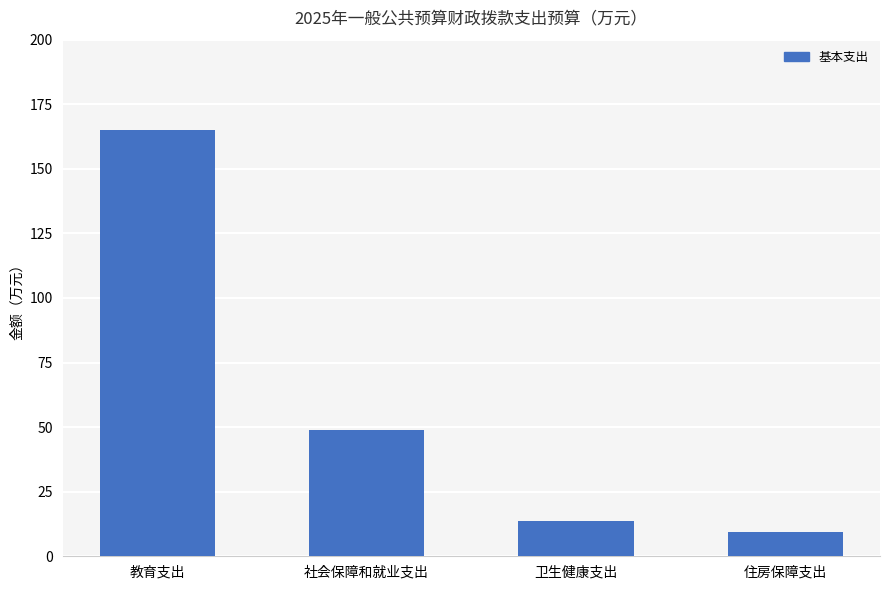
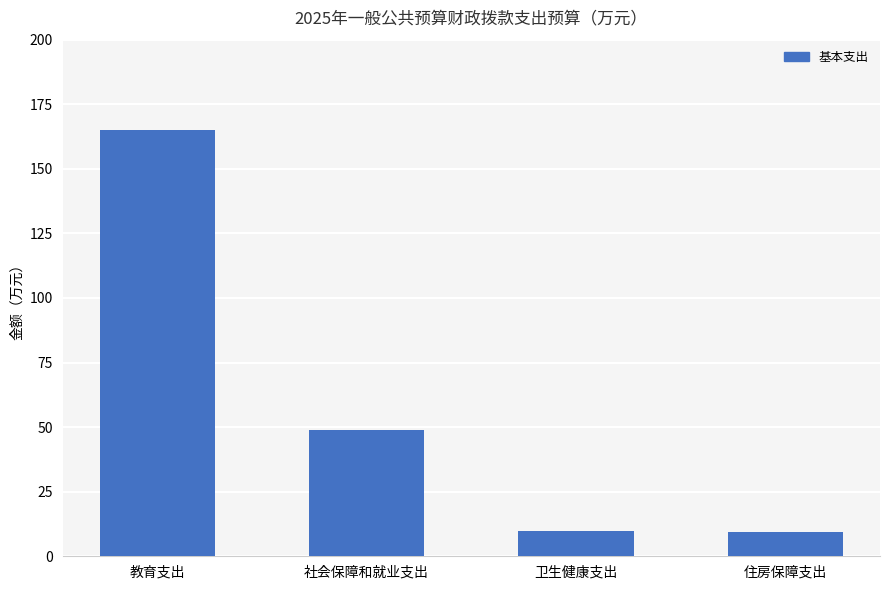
卫生健康支出: 14 -> 10
